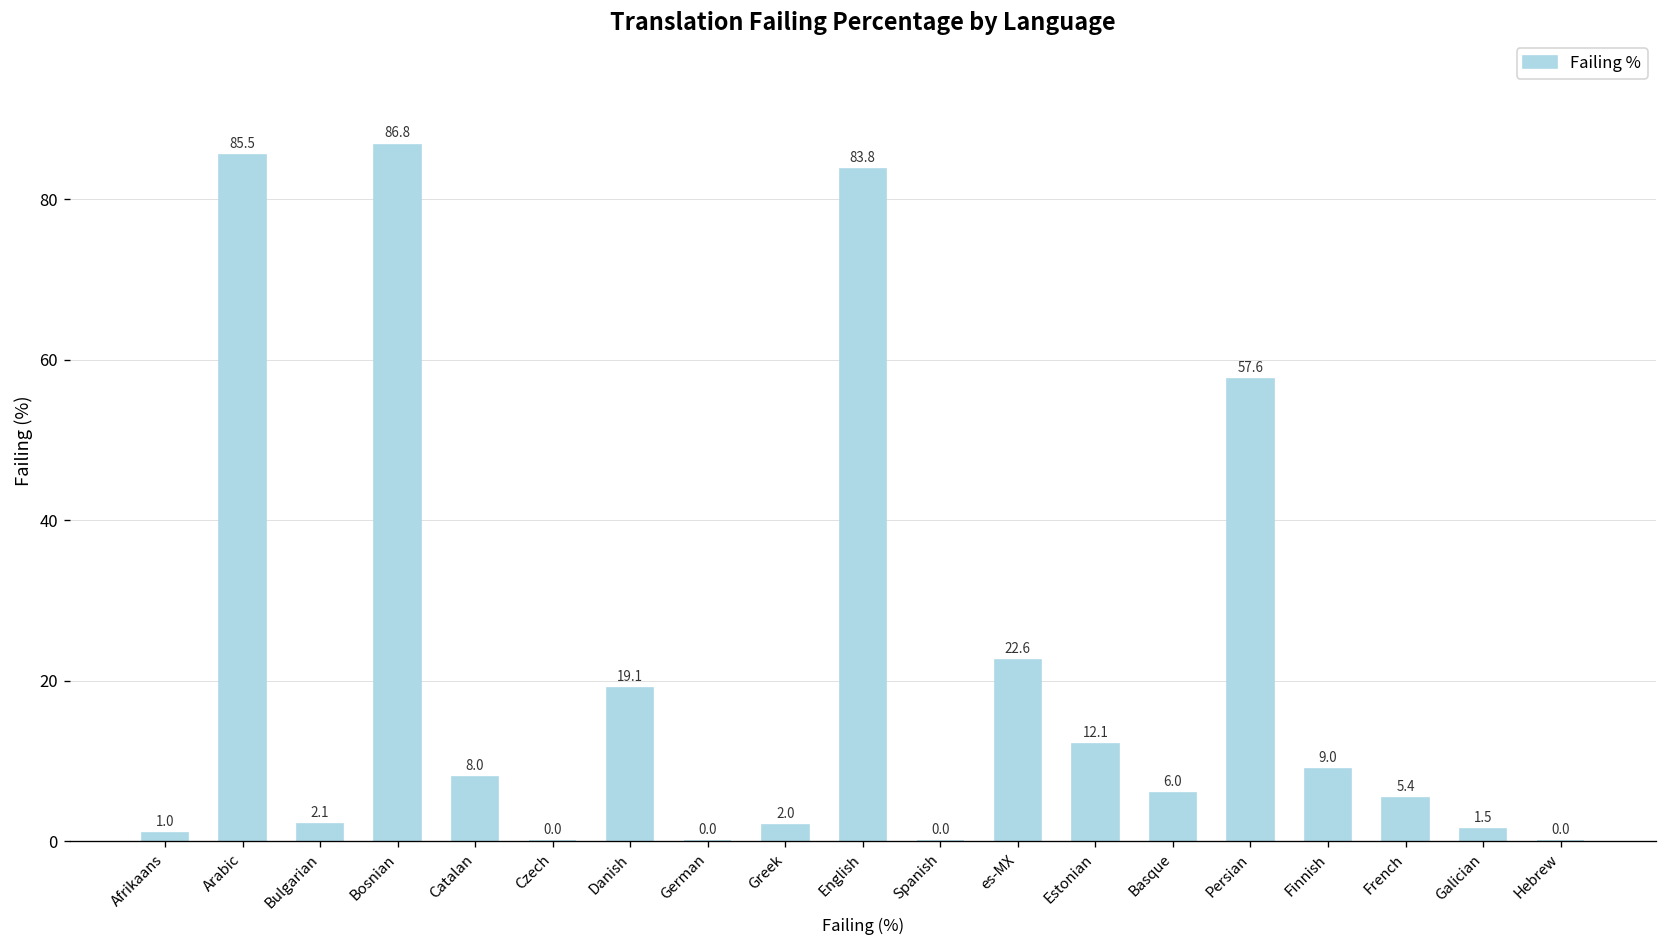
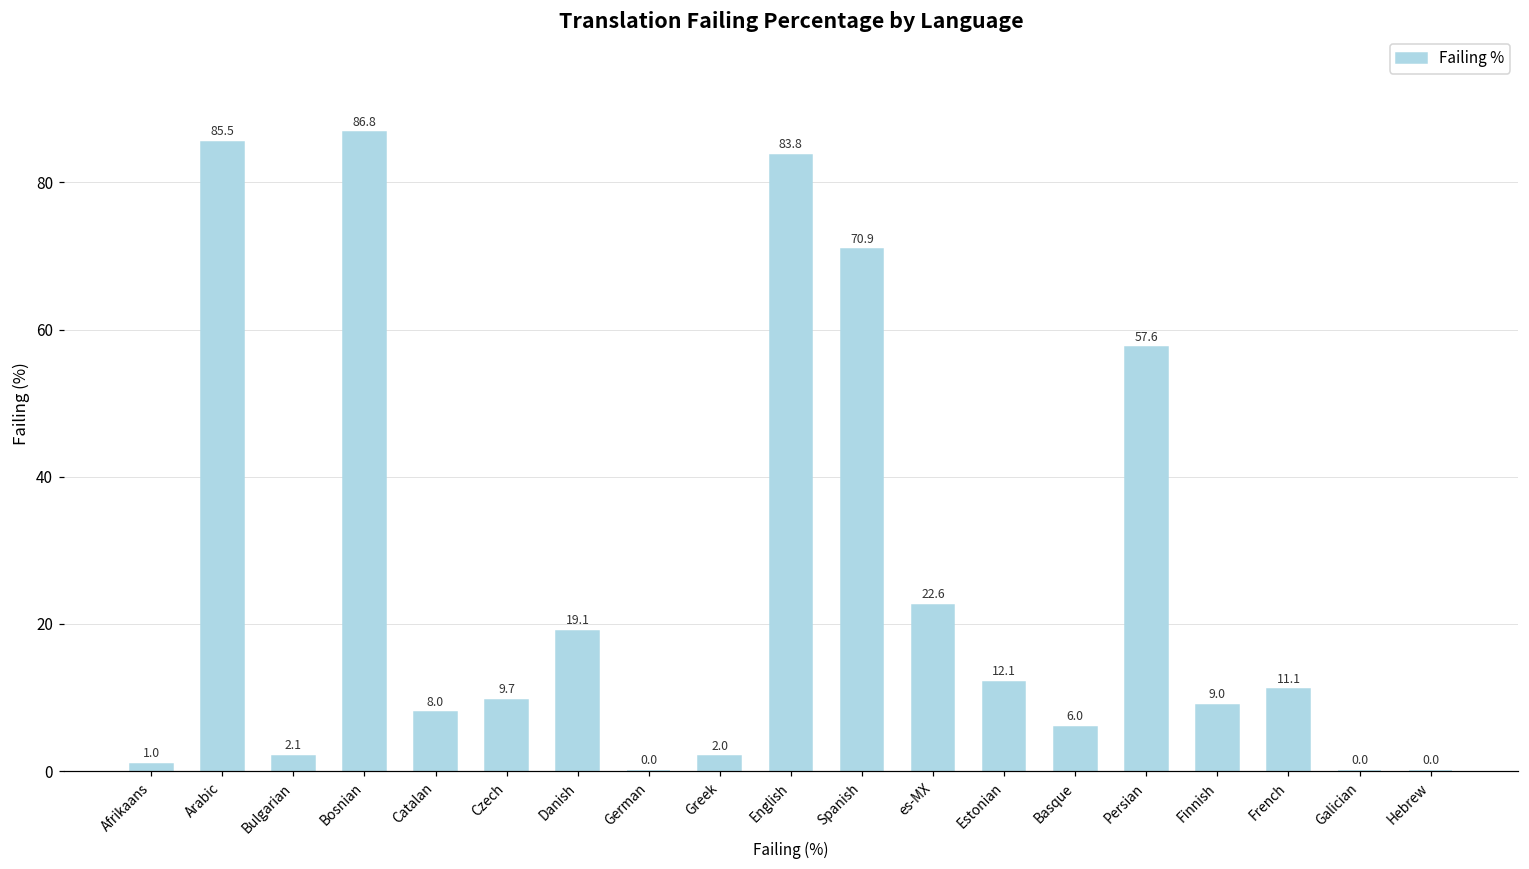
Czech: 0.0 -> 9.7
Spanish: 0.0 -> 70.9
French: 5.4 -> 11.1
Galician: 1.5 -> 0.0
